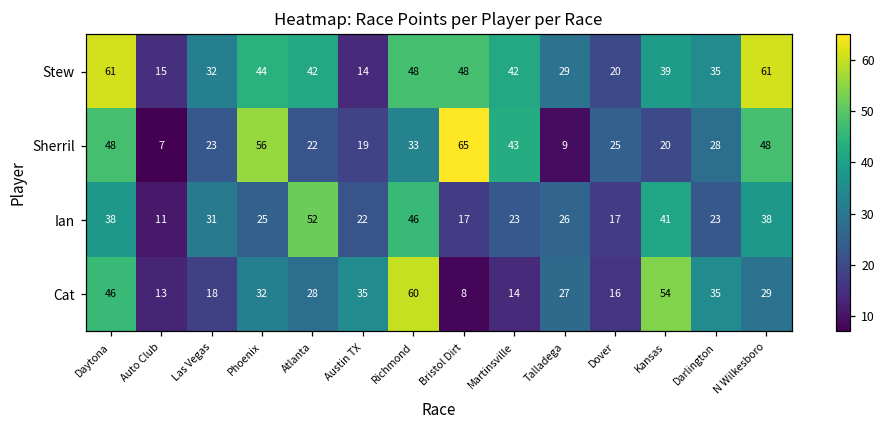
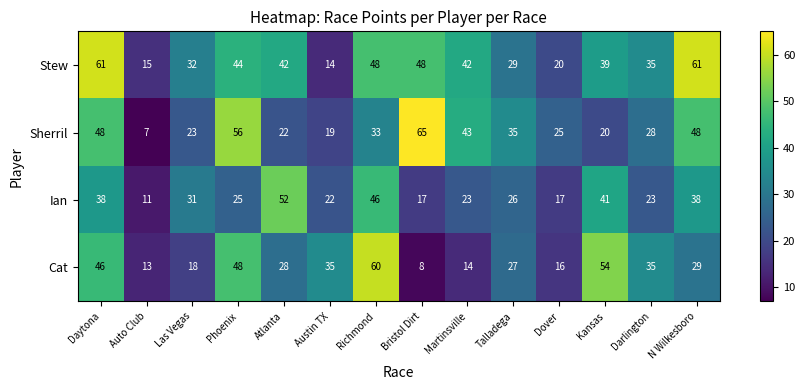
Sherril, Talladega: 9 -> 35
Cat, Phoenix: 32 -> 48
